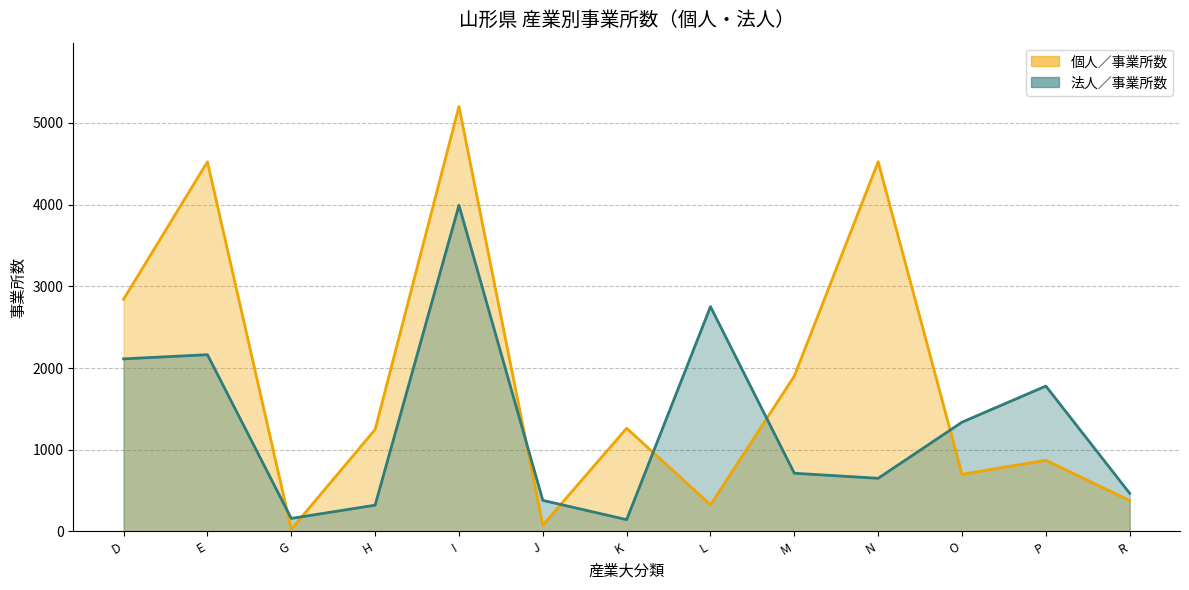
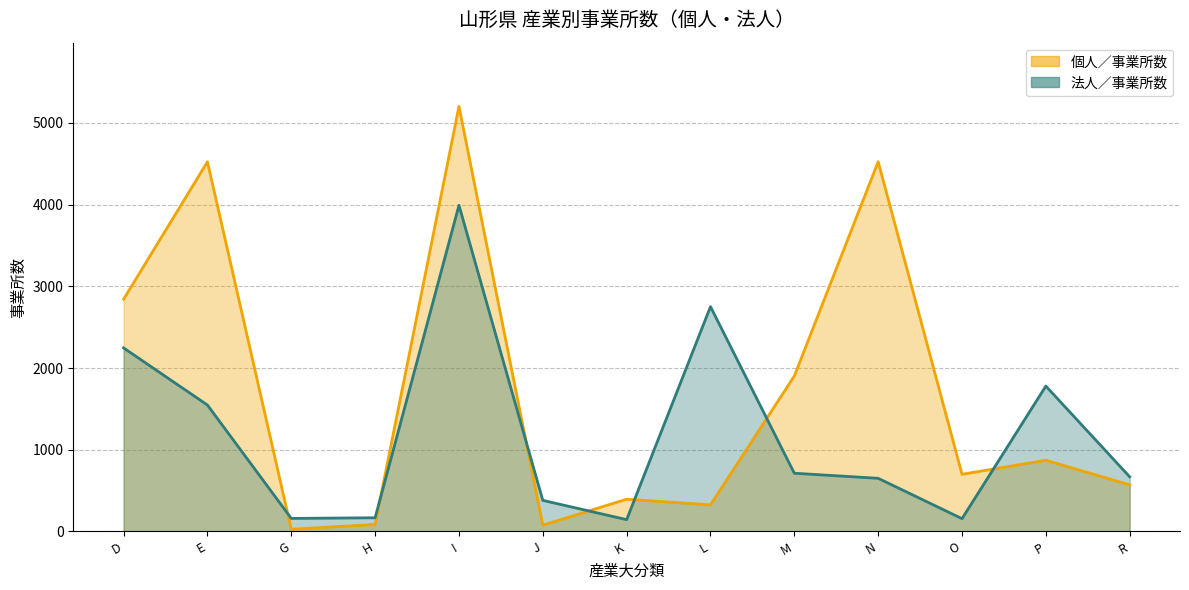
法人／事業所数, D: 2100 -> 2200
法人／事業所数, E: 2200 -> 1500
個人／事業所数, H: 1200 -> 100
法人／事業所数, H: 300 -> 200
個人／事業所数, K: 1300 -> 400
法人／事業所数, O: 1300 -> 200
個人／事業所数, R: 400 -> 600
法人／事業所数, R: 500 -> 700
